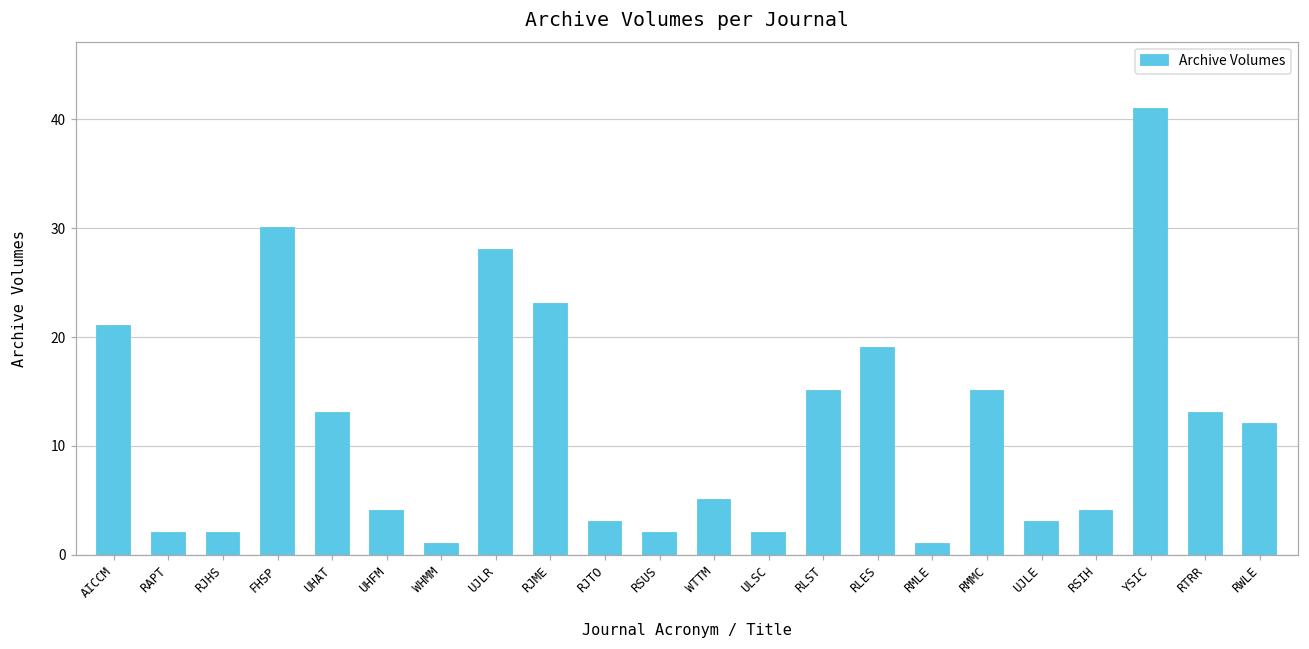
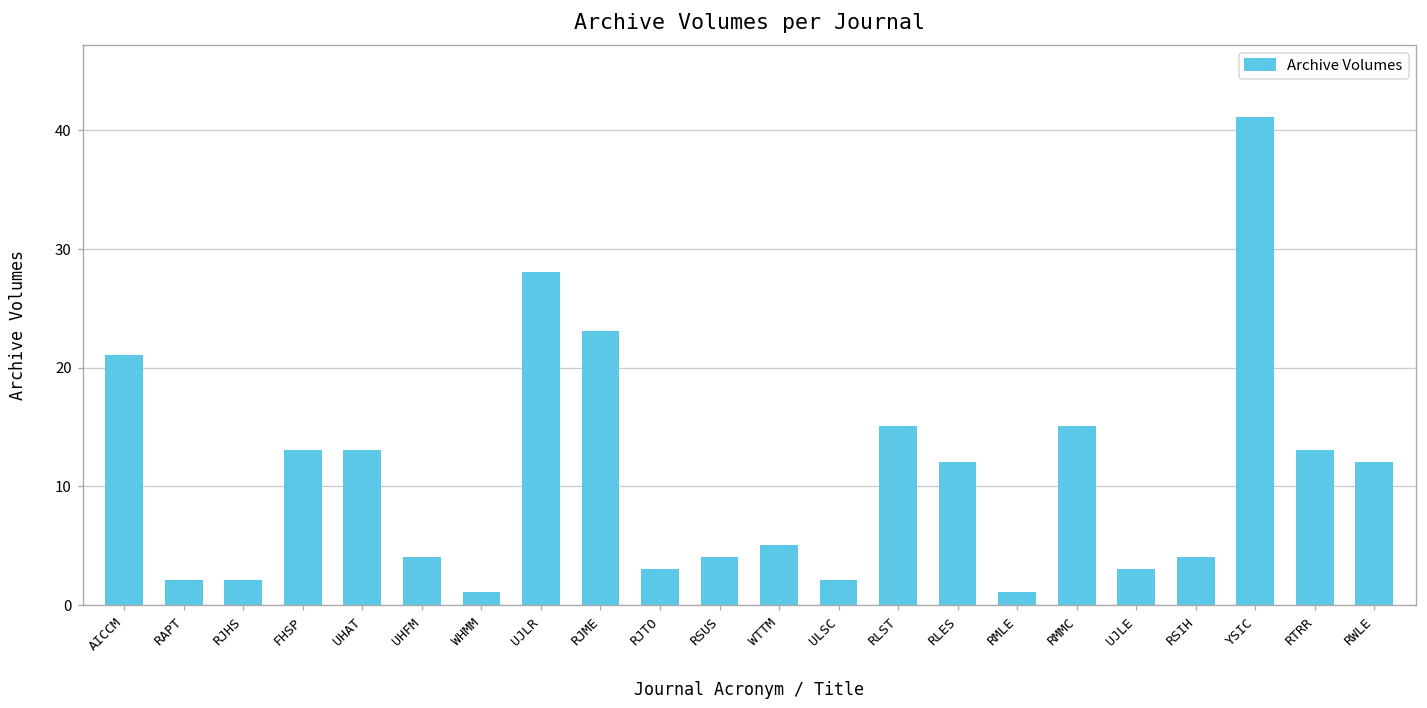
FHSP: 30 -> 13
RSUS: 2 -> 4
RLES: 19 -> 12
